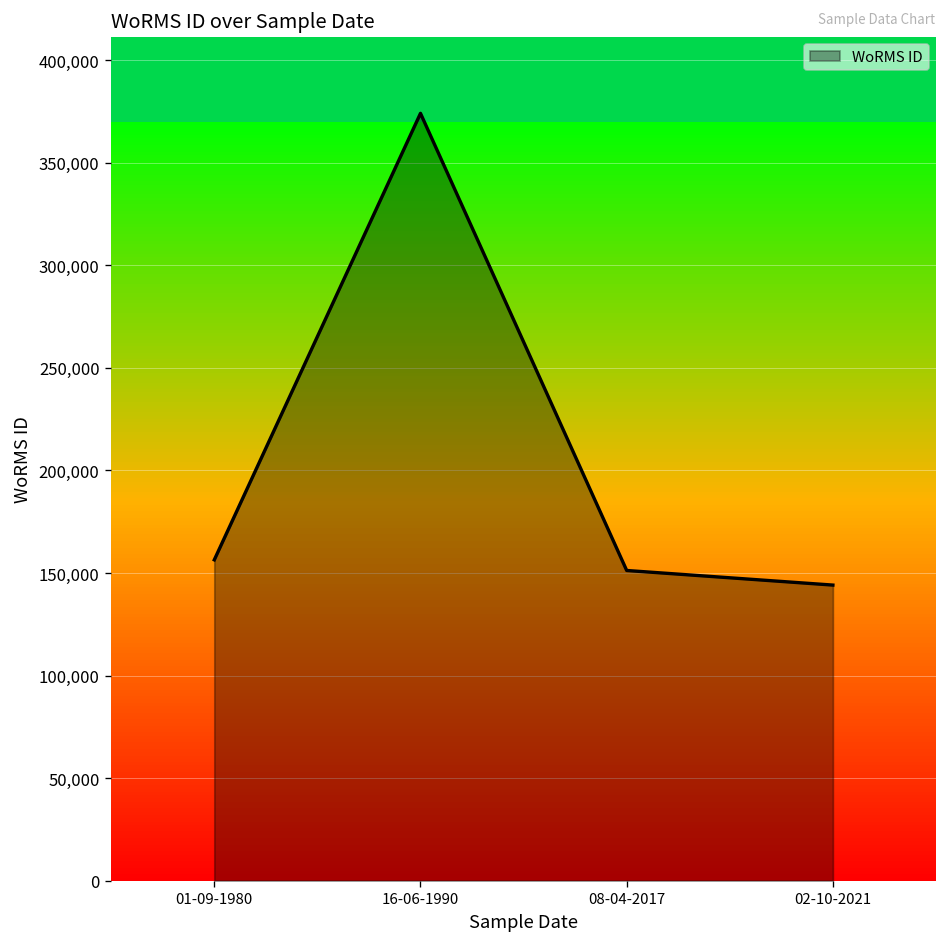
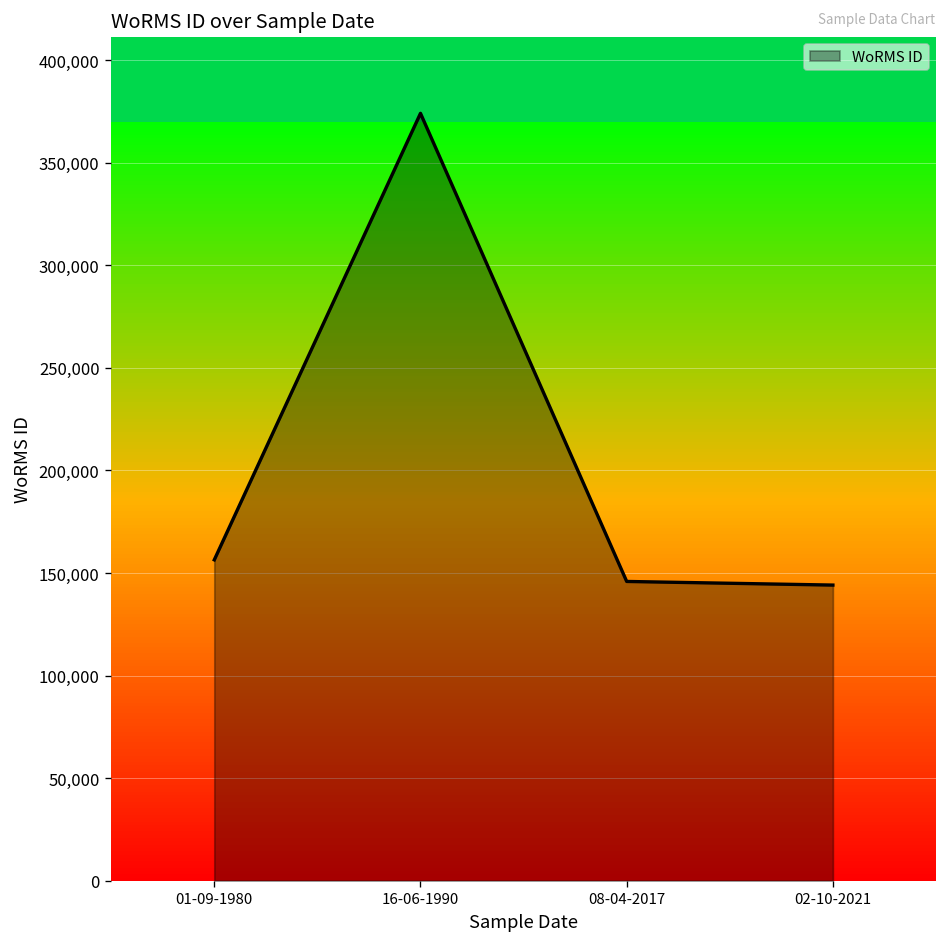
08-04-2017: 151,000 -> 146,000
